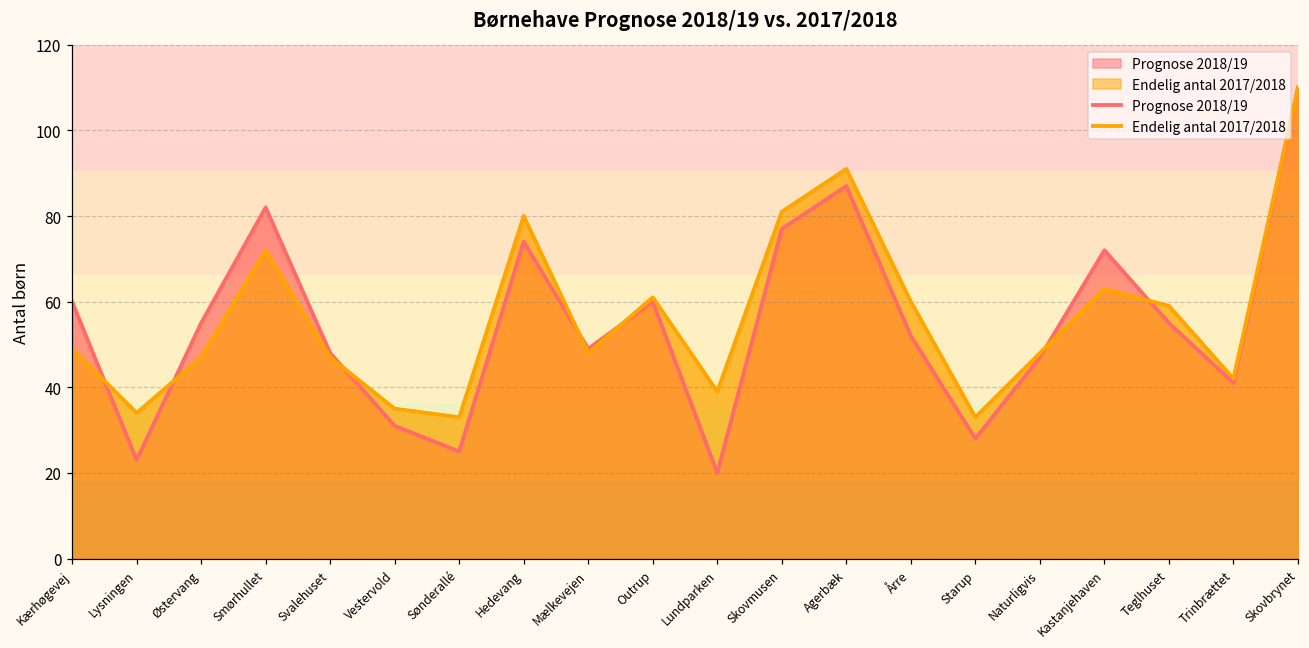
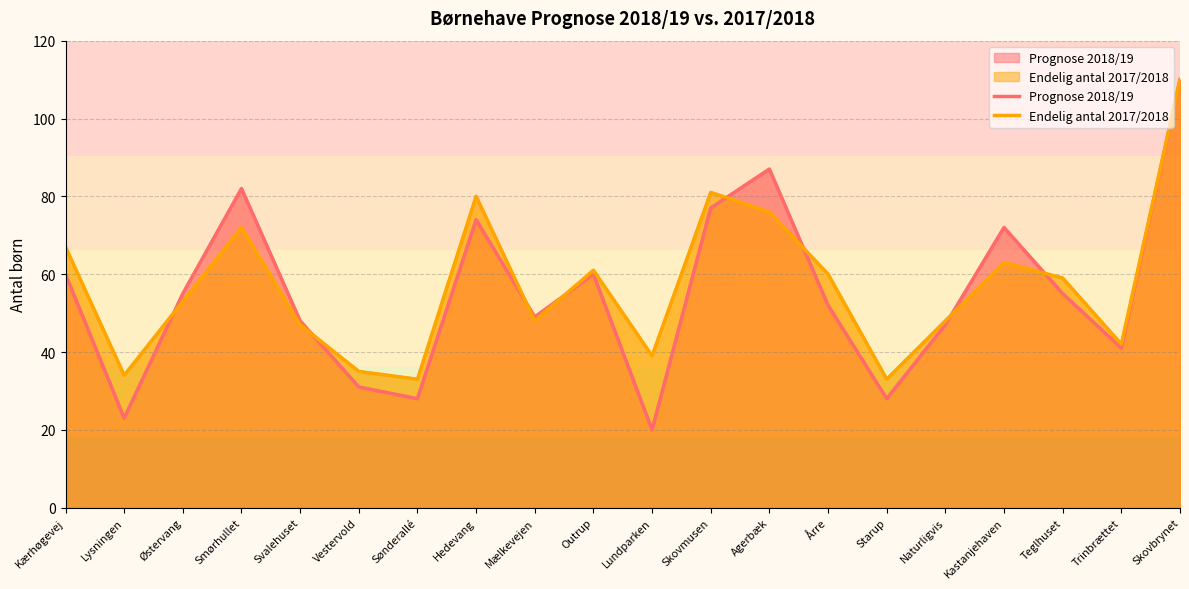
Endelig antal 2017/2018, Kærhøgevej: 49 -> 67
Endelig antal 2017/2018, Østervang: 47 -> 53
Prognose 2018/19, Sønderallé: 25 -> 28
Endelig antal 2017/2018, Agerbæk: 91 -> 76
